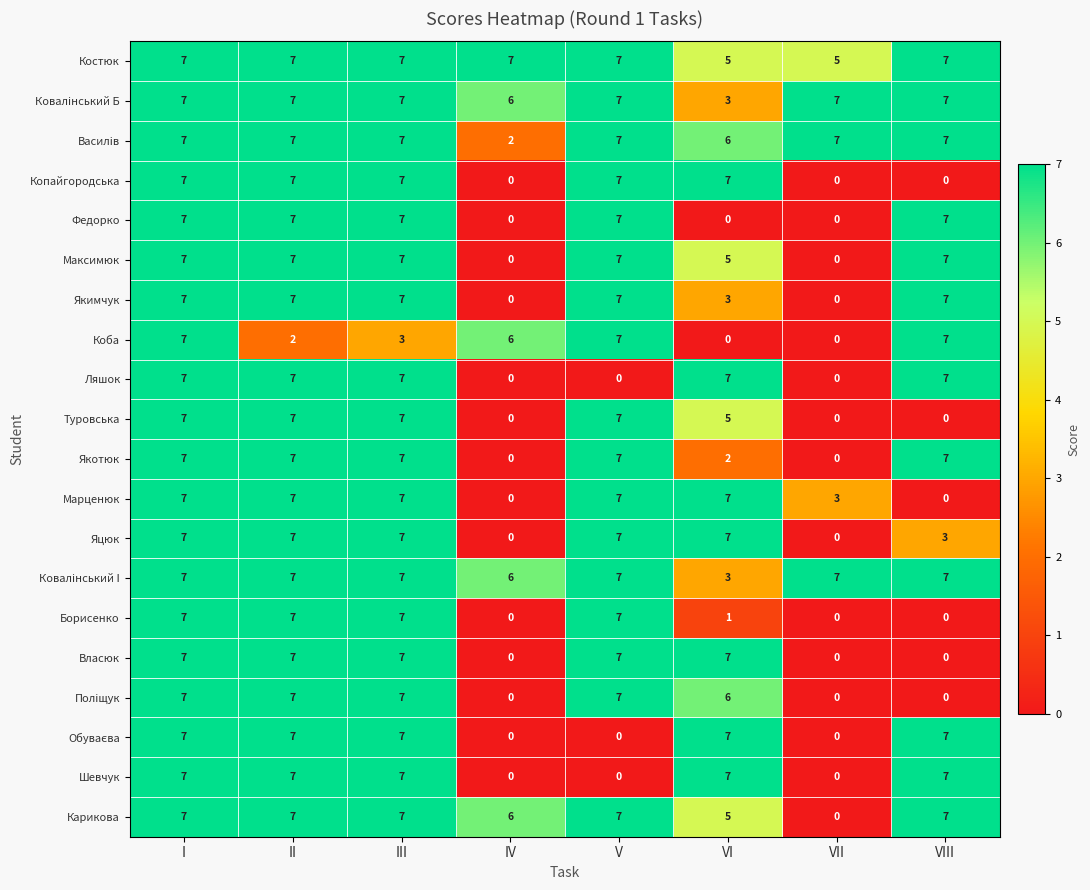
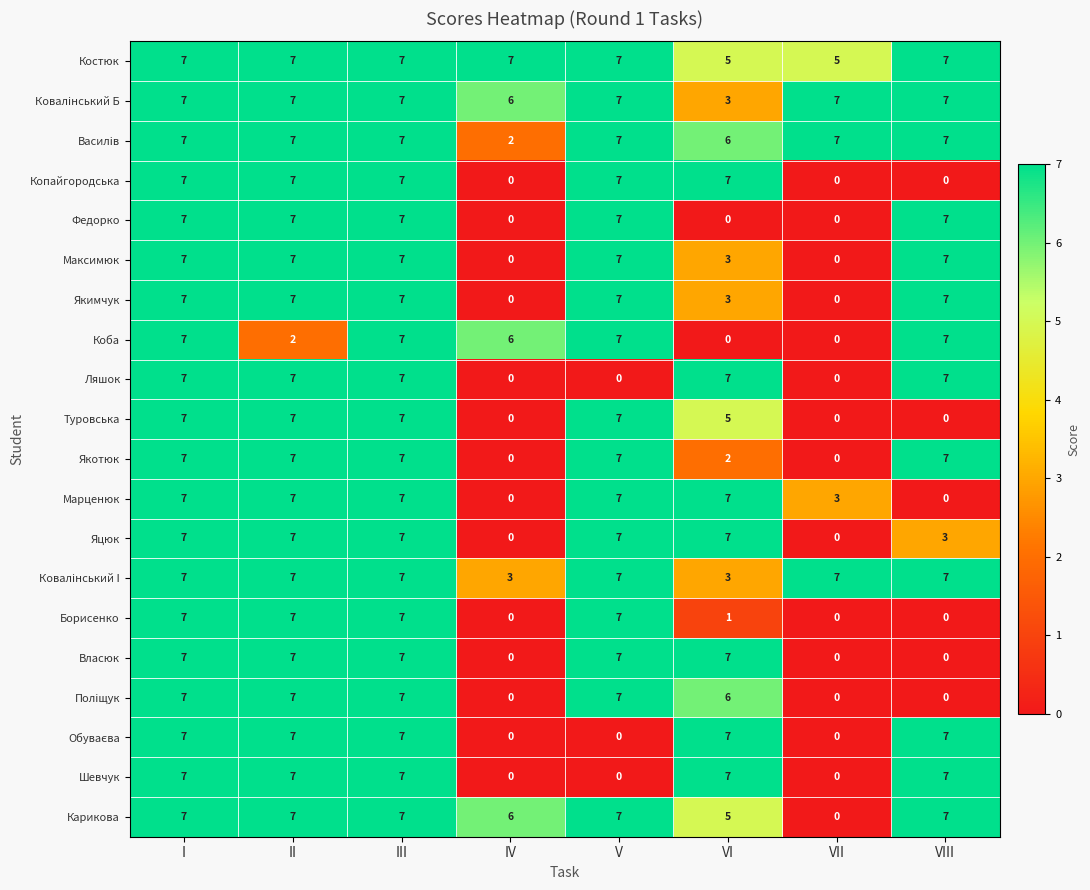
Максимюк, VI: 5 -> 3
Коба, III: 3 -> 7
Ковалінський І, IV: 6 -> 3
